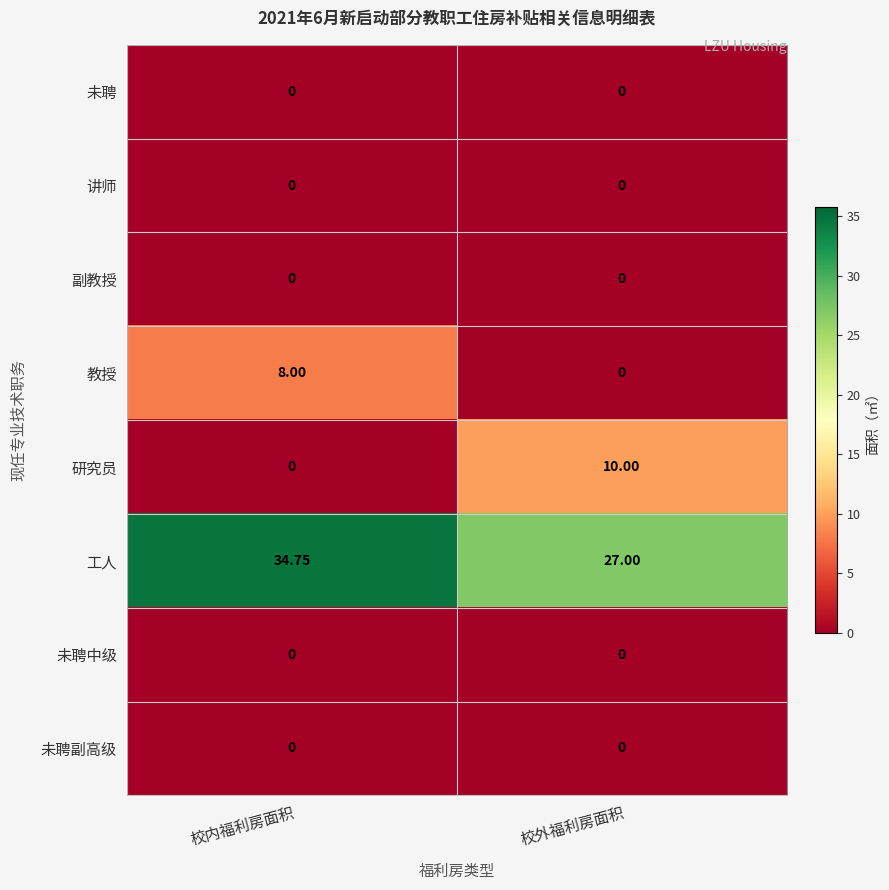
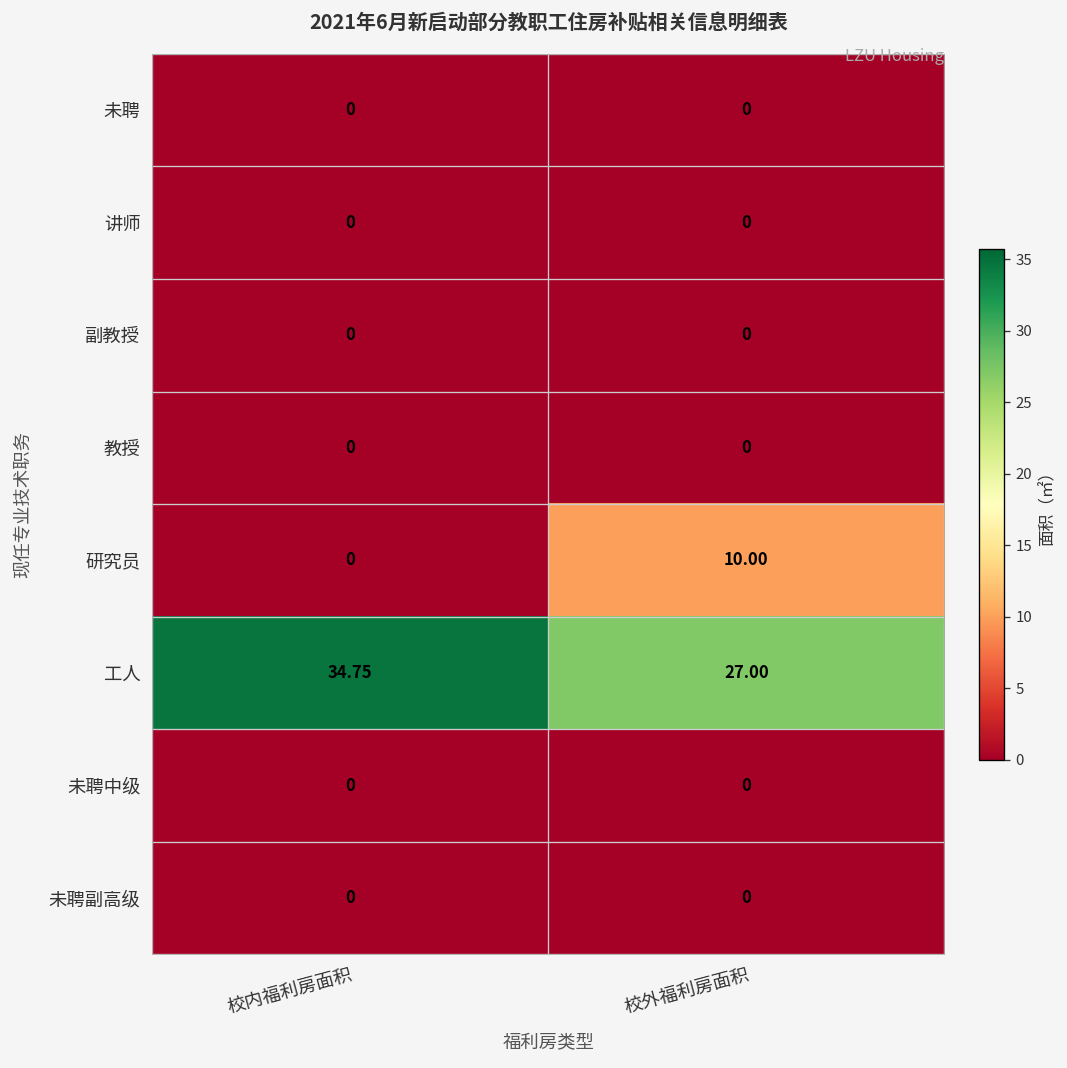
教授, 校内福利房面积: 8.00 -> 0
